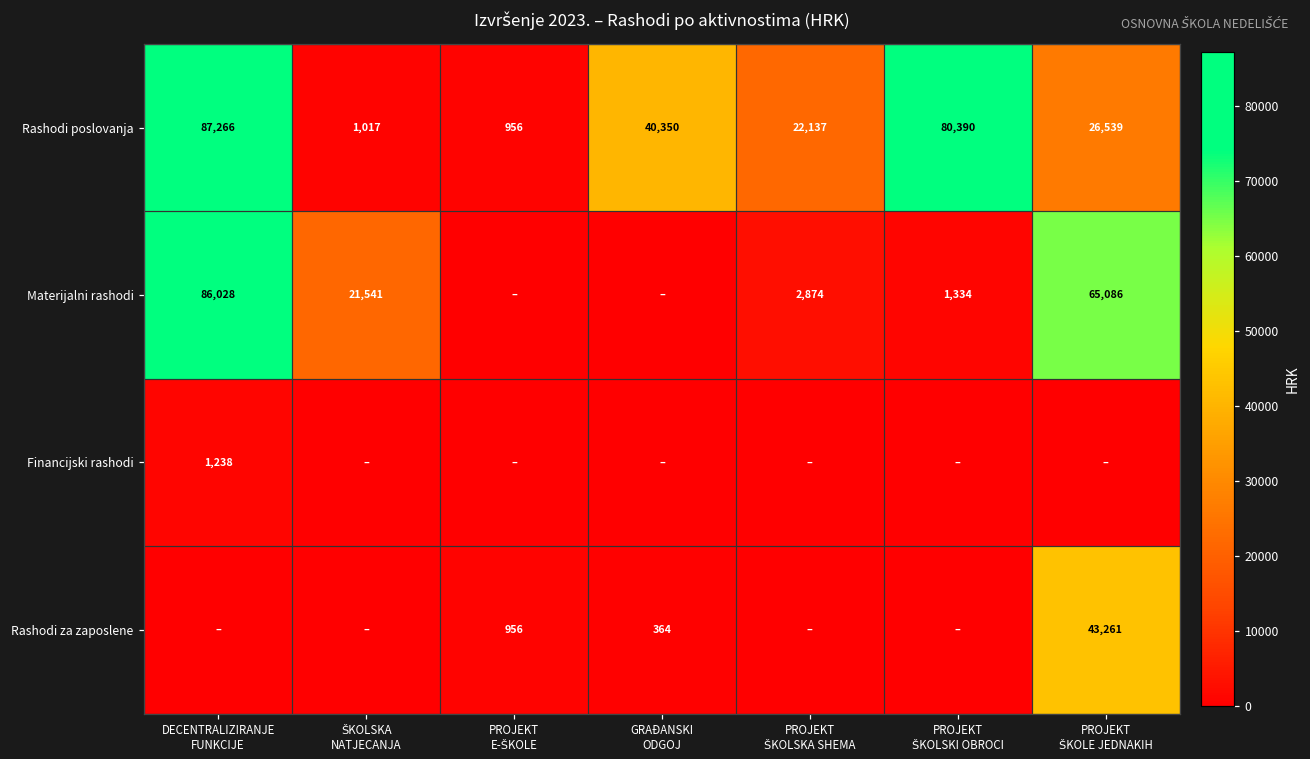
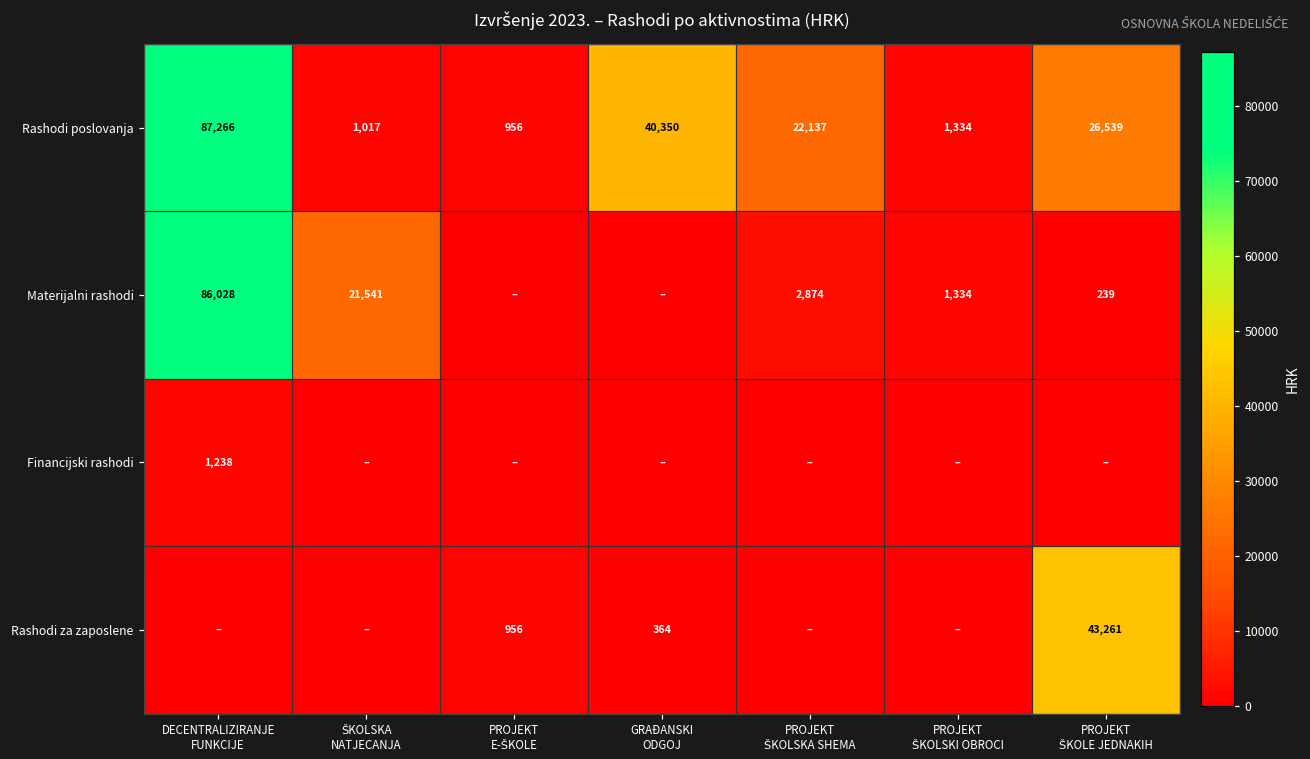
Rashodi poslovanja, PROJEKT ŠKOLSKI OBROCI: 80,390 -> 1,334
Materijalni rashodi, PROJEKT ŠKOLE JEDNAKIH: 65,086 -> 239
